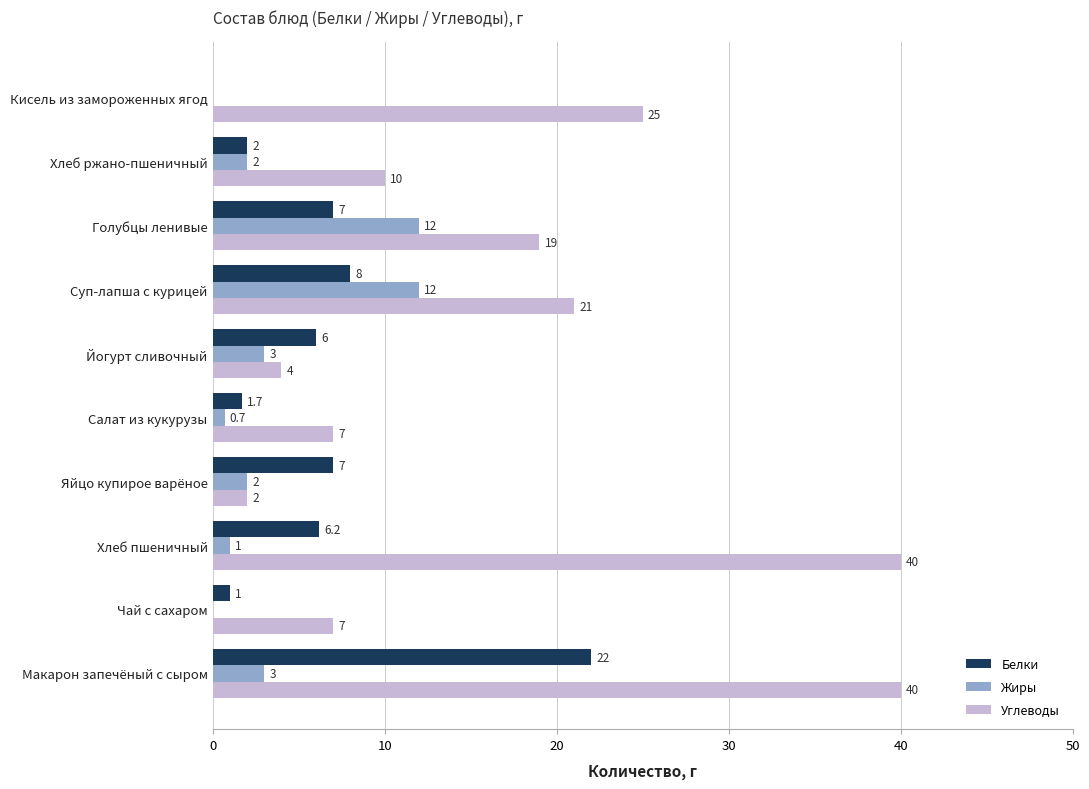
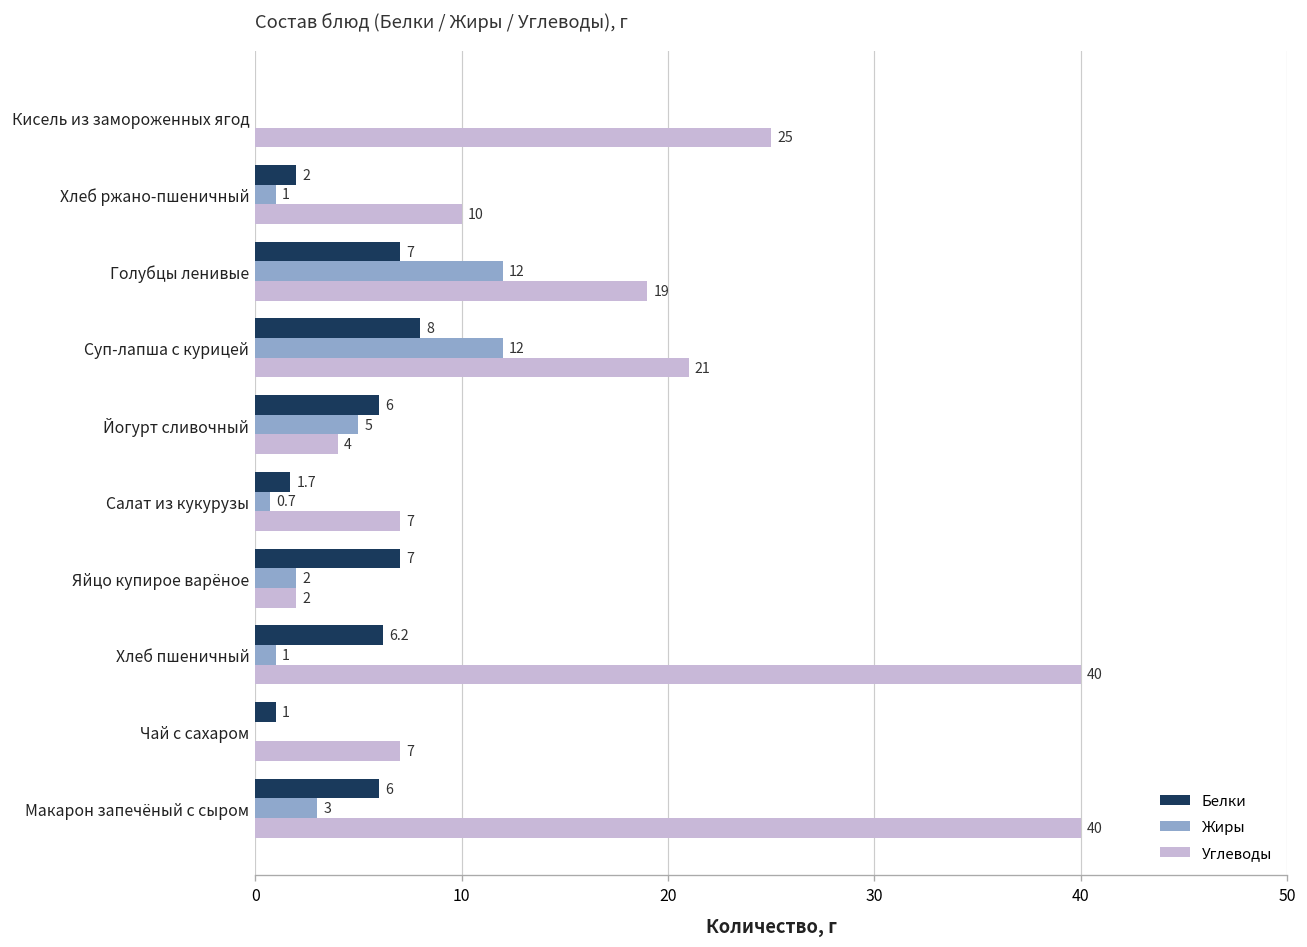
Жиры, Хлеб ржано-пшеничный: 2 -> 1
Жиры, Йогурт сливочный: 3 -> 5
Белки, Макарон запечёный с сыром: 22 -> 6
